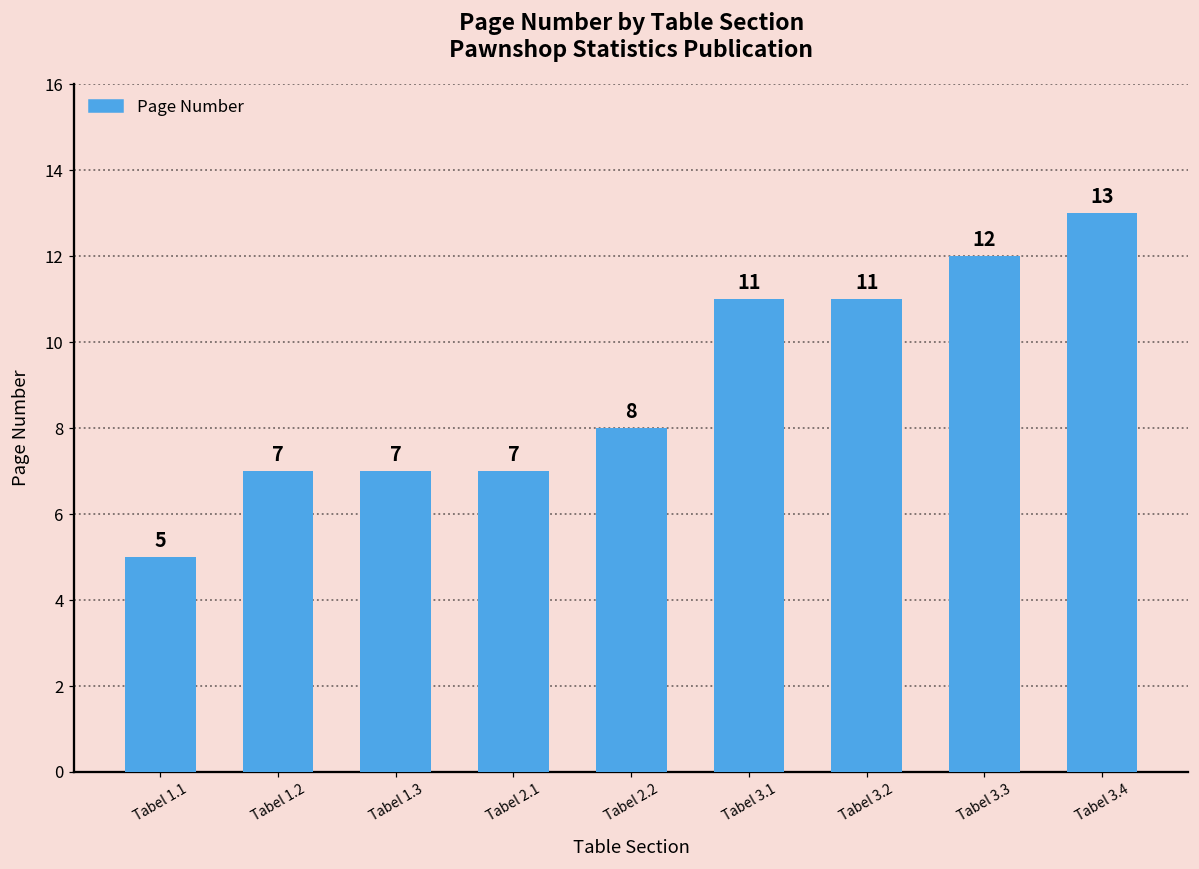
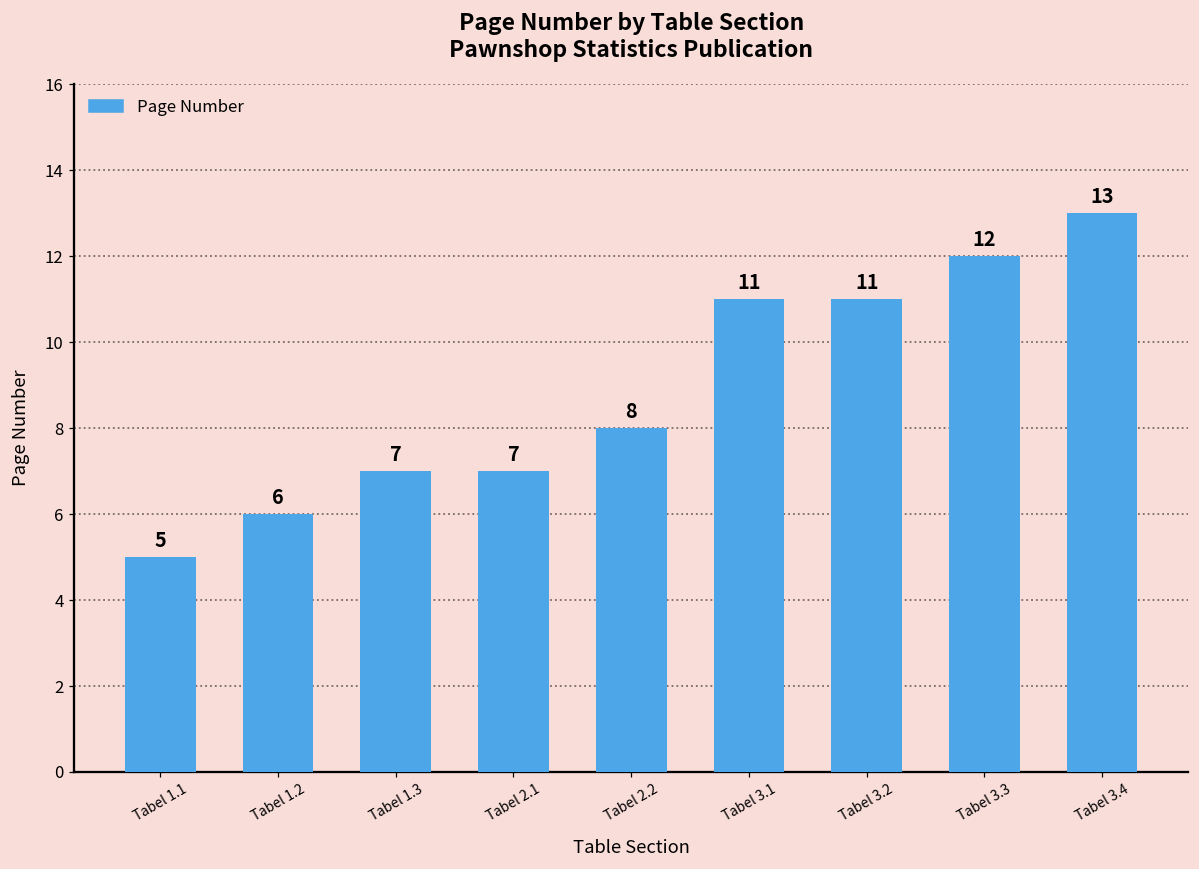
Tabel 1.2: 7 -> 6
